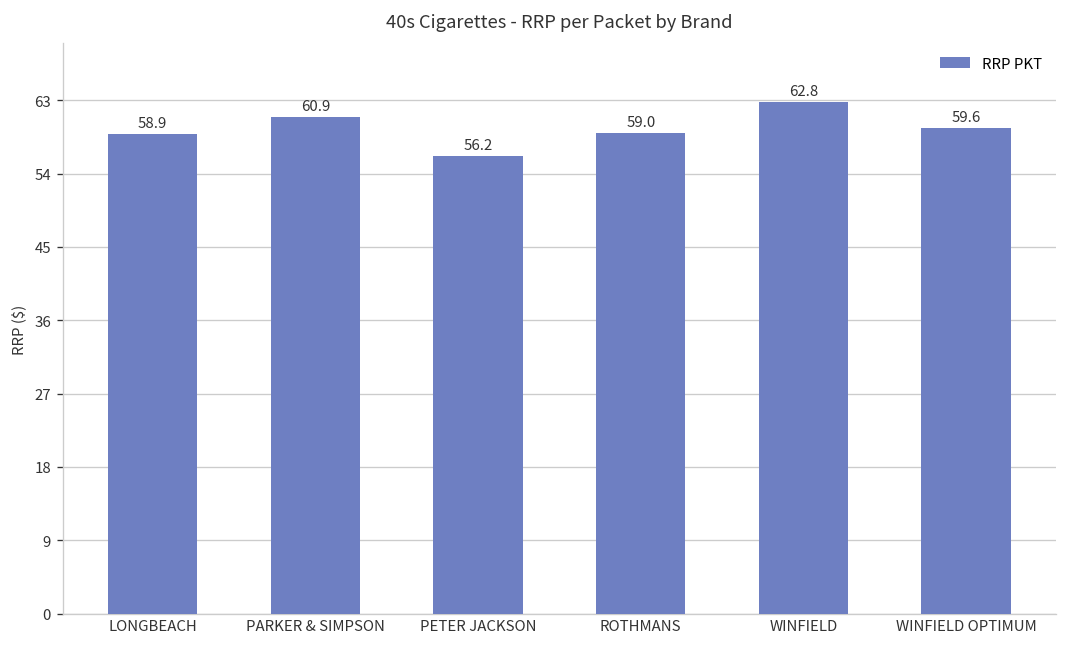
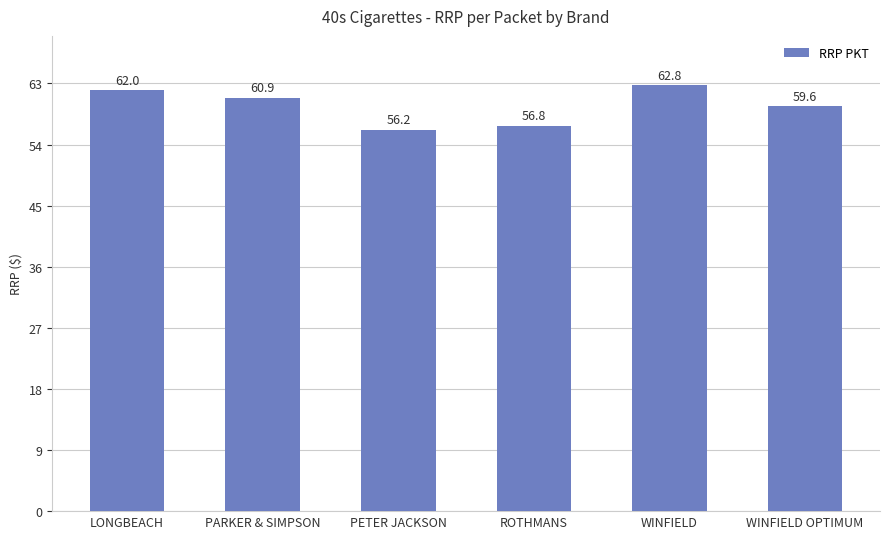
LONGBEACH: 58.9 -> 62.0
ROTHMANS: 59.0 -> 56.8
